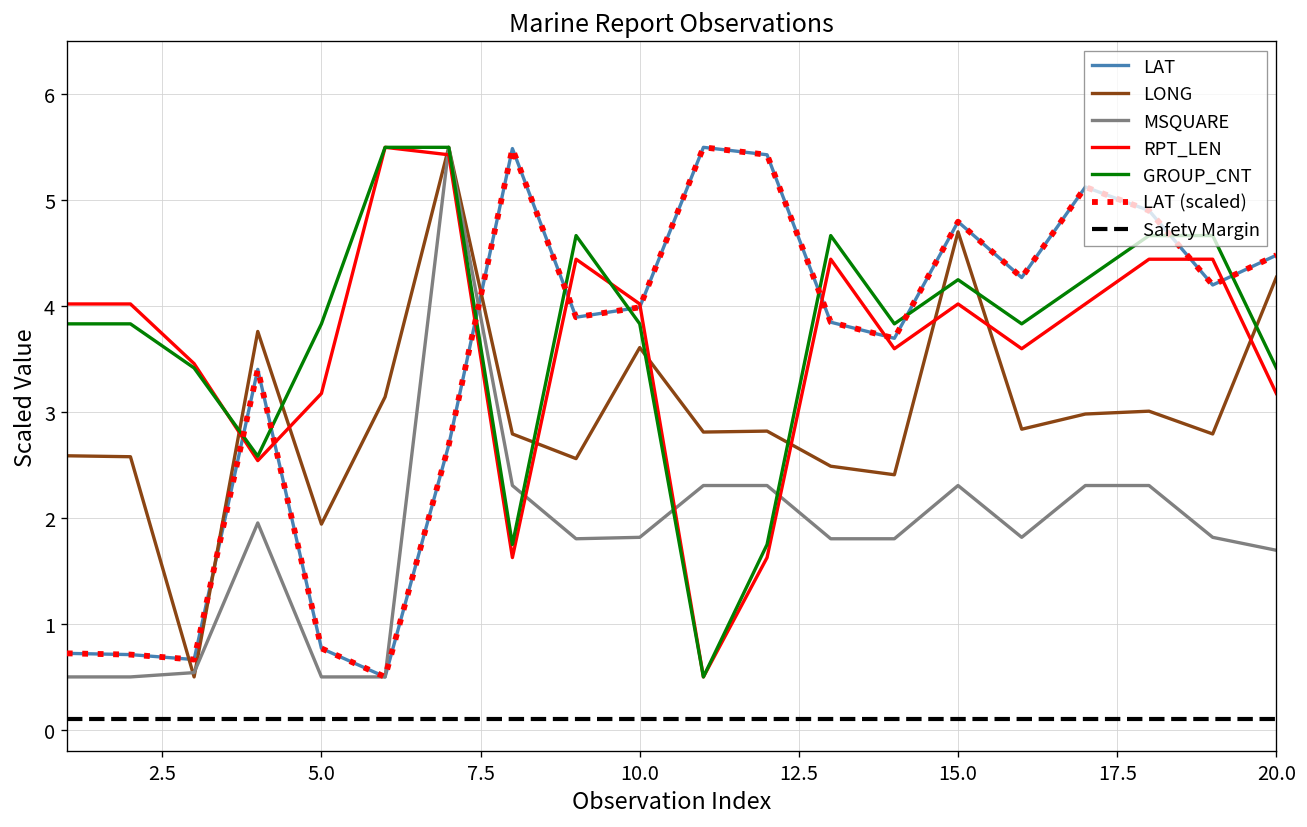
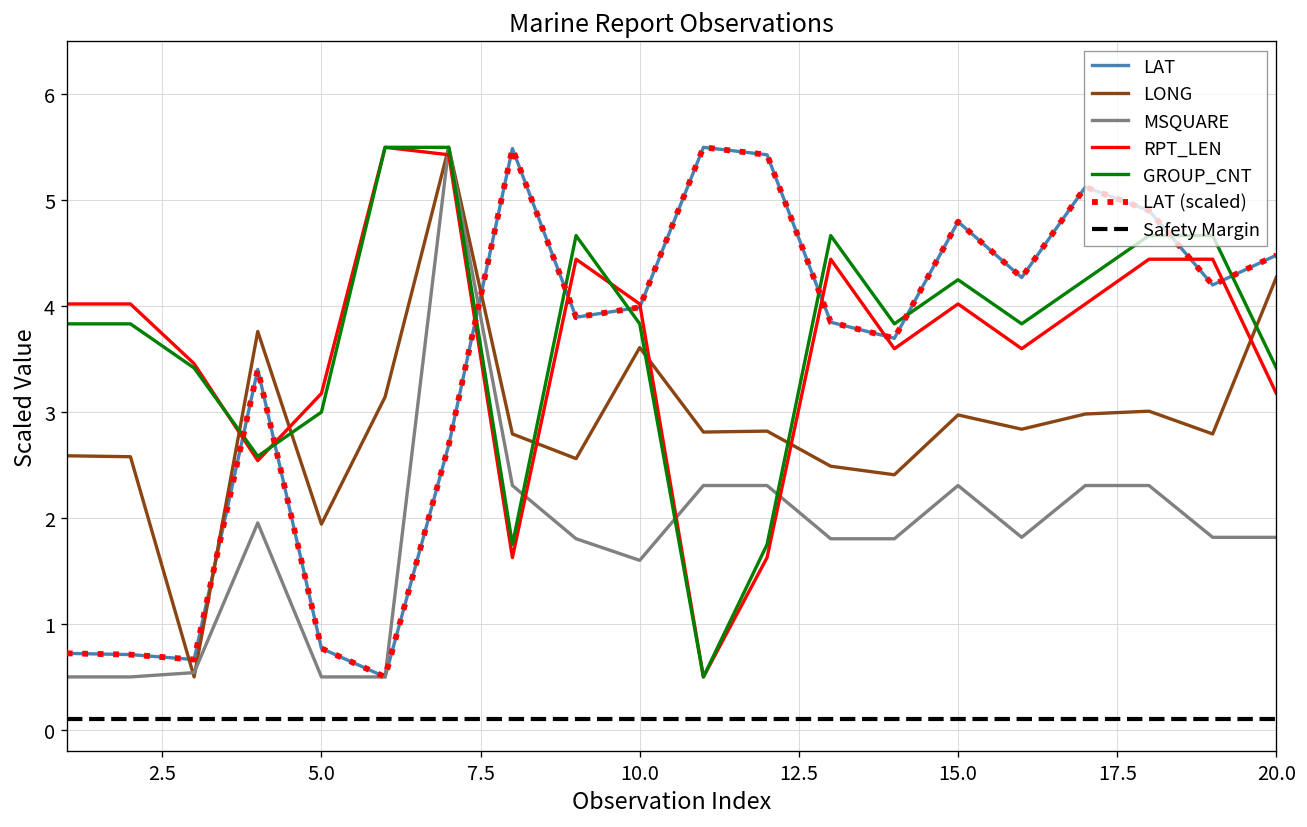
GROUP_CNT, 5.0: 3.8 -> 3.0
MSQUARE, 10.0: 1.8 -> 1.6
LONG, 15.0: 4.7 -> 3.0
MSQUARE, 20.0: 1.7 -> 1.8
